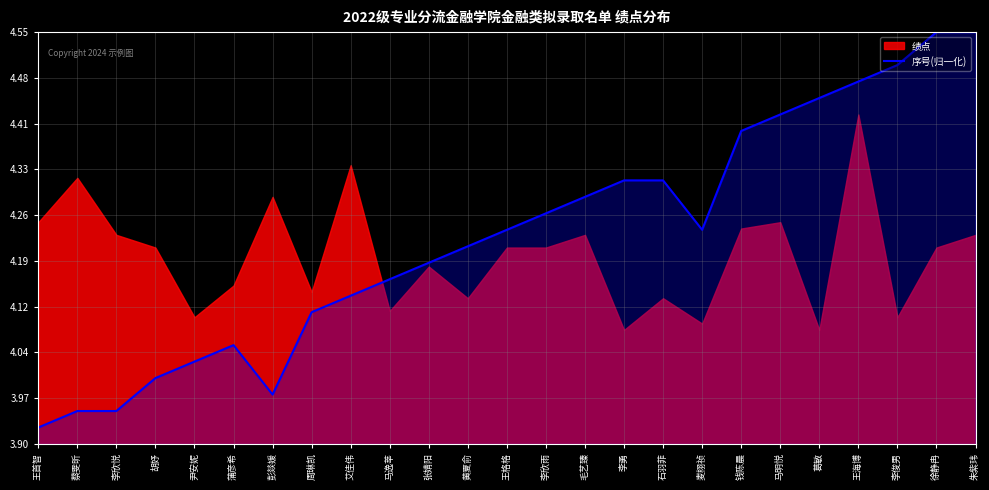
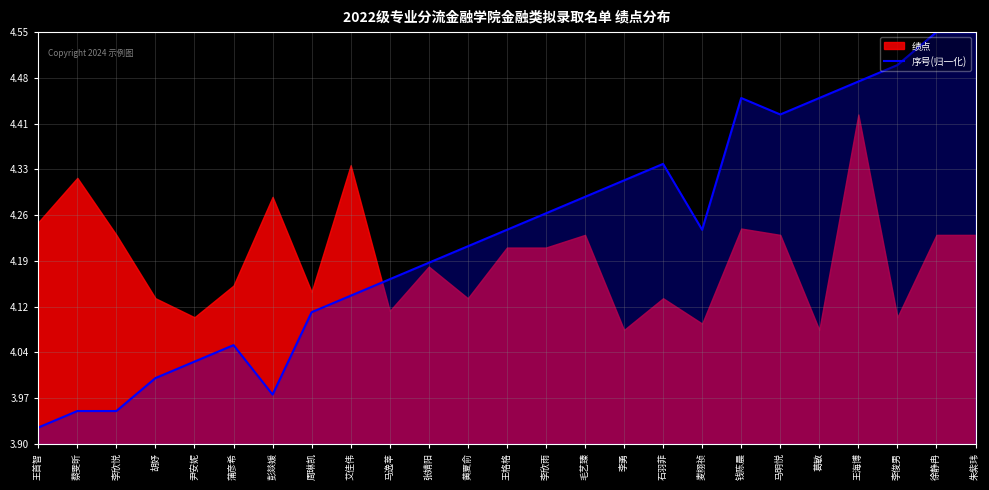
绩点, 胡妤: 4.21 -> 4.13
序号(归一化), 石羽菲: 4.32 -> 4.34
序号(归一化), 钱陈晨: 4.39 -> 4.45
绩点, 马明悦: 4.25 -> 4.23
绩点, 徐静冉: 4.21 -> 4.23
